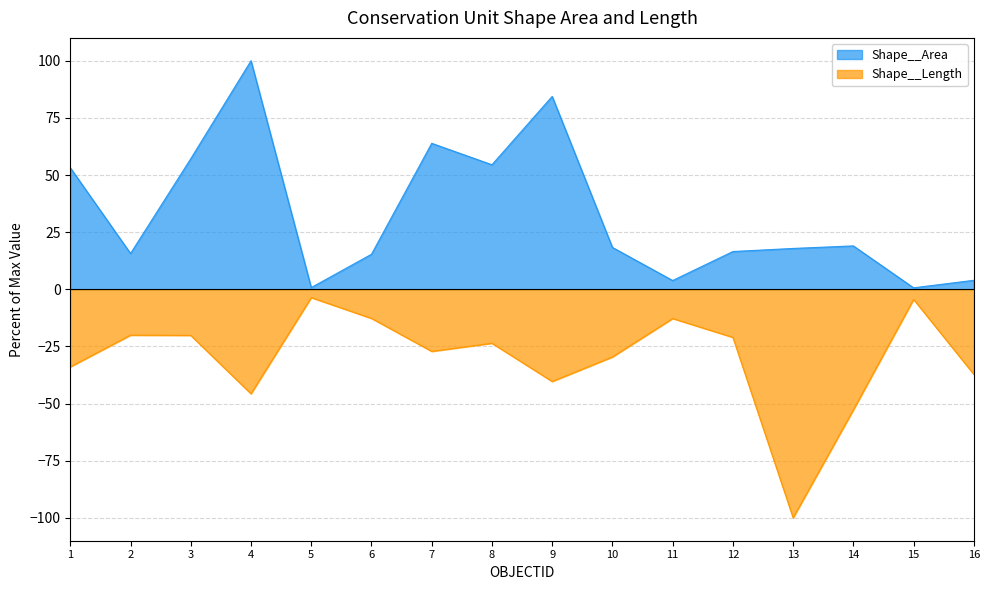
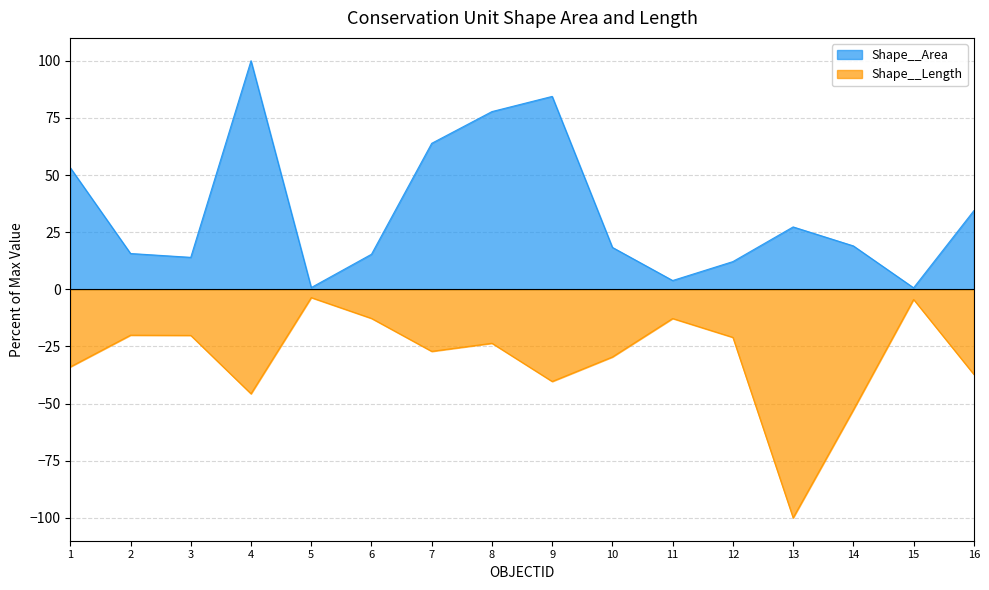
Shape__Area, 3: 57 -> 14
Shape__Area, 8: 54 -> 78
Shape__Area, 12: 17 -> 12
Shape__Area, 13: 18 -> 27
Shape__Area, 16: 4 -> 34
